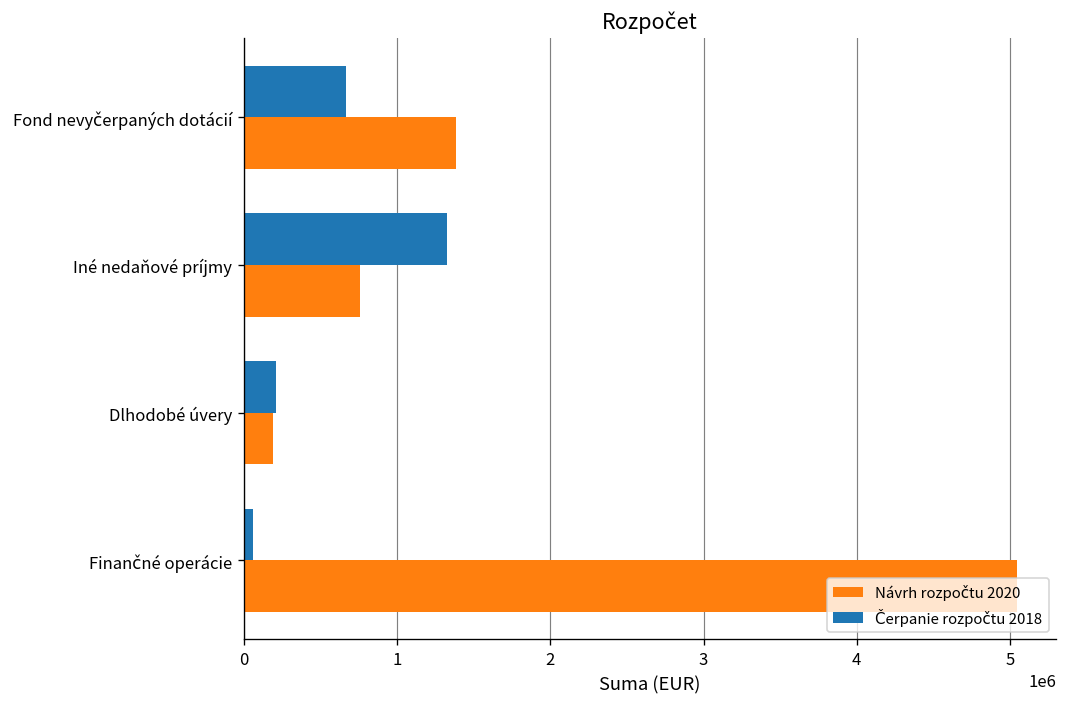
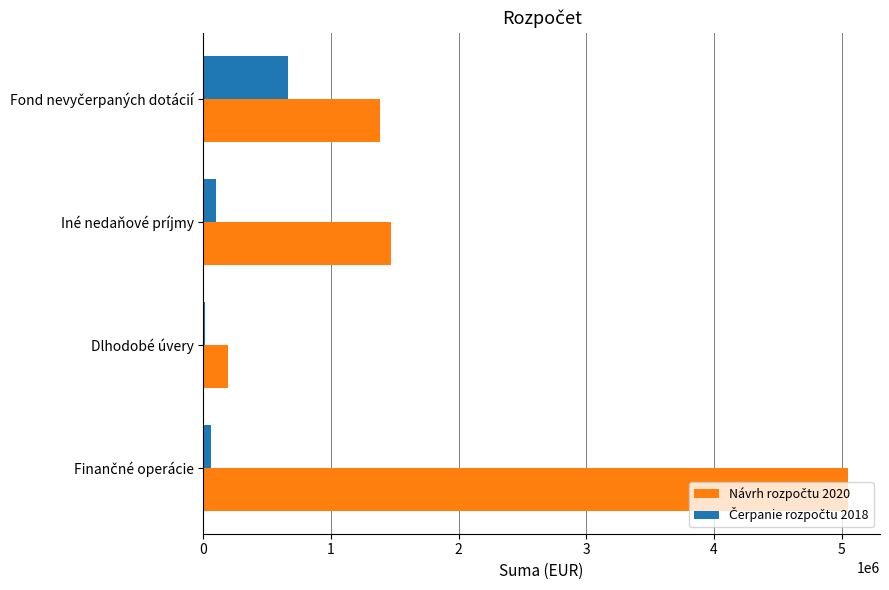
Čerpanie rozpočtu 2018, Iné nedaňové príjmy: 1330000 -> 100000
Návrh rozpočtu 2020, Iné nedaňové príjmy: 760000 -> 1470000
Čerpanie rozpočtu 2018, Dlhodobé úvery: 210000 -> 10000
